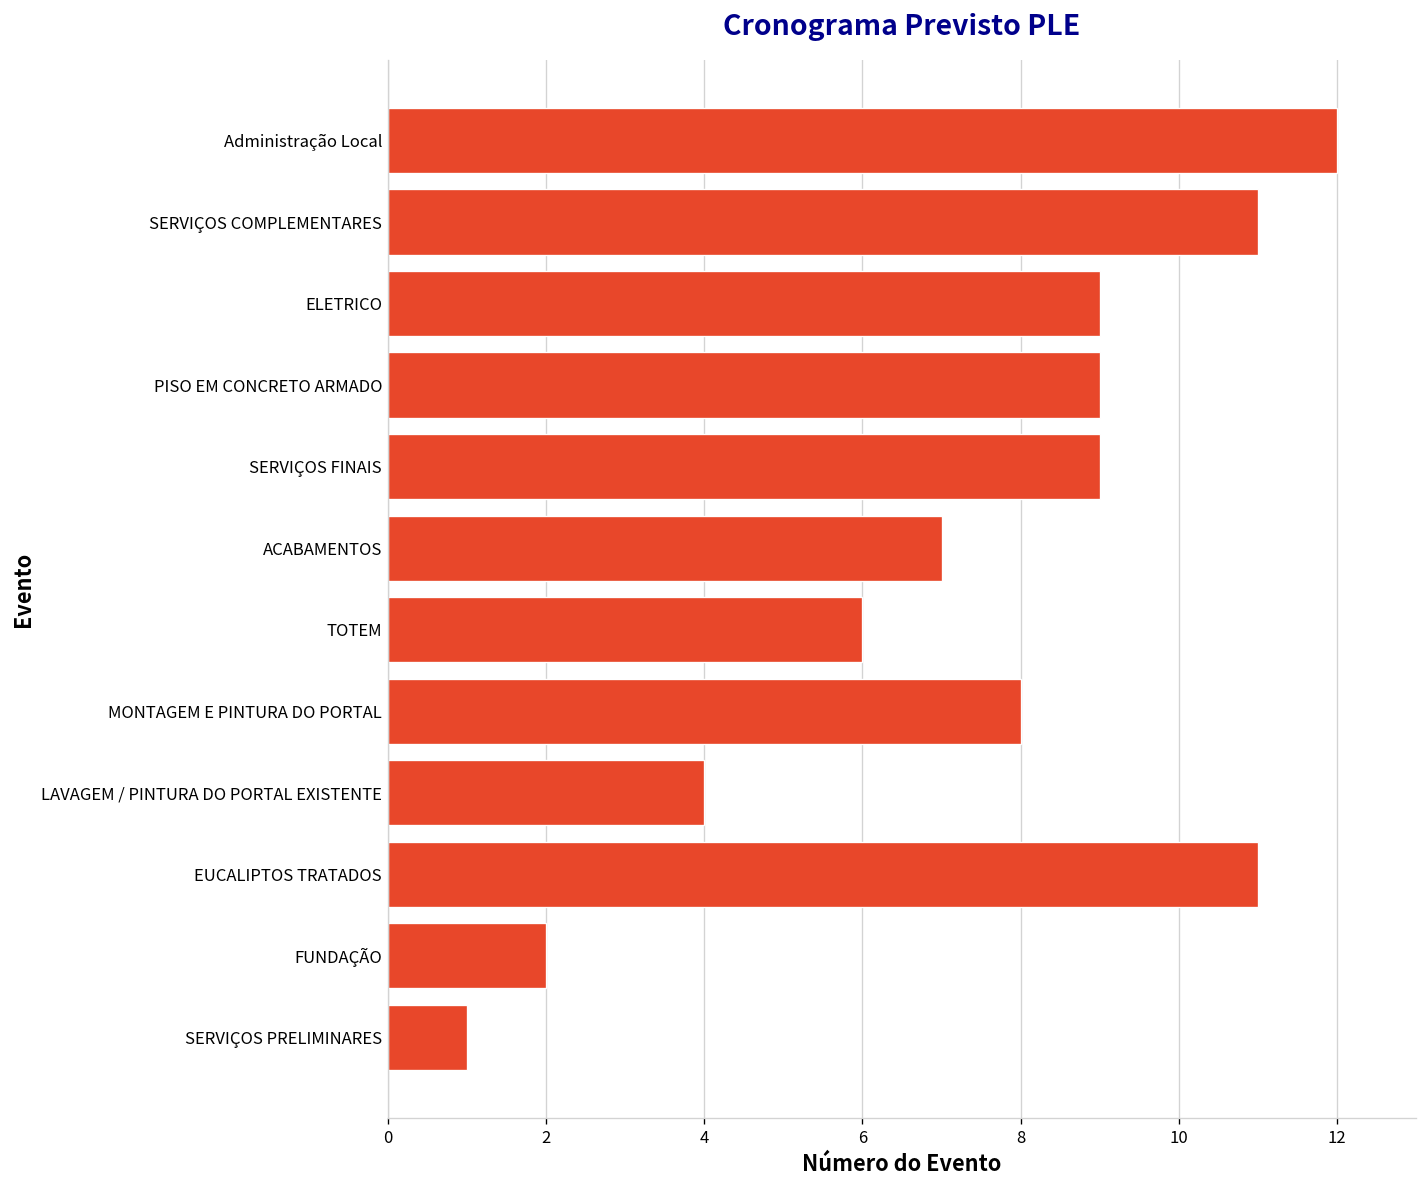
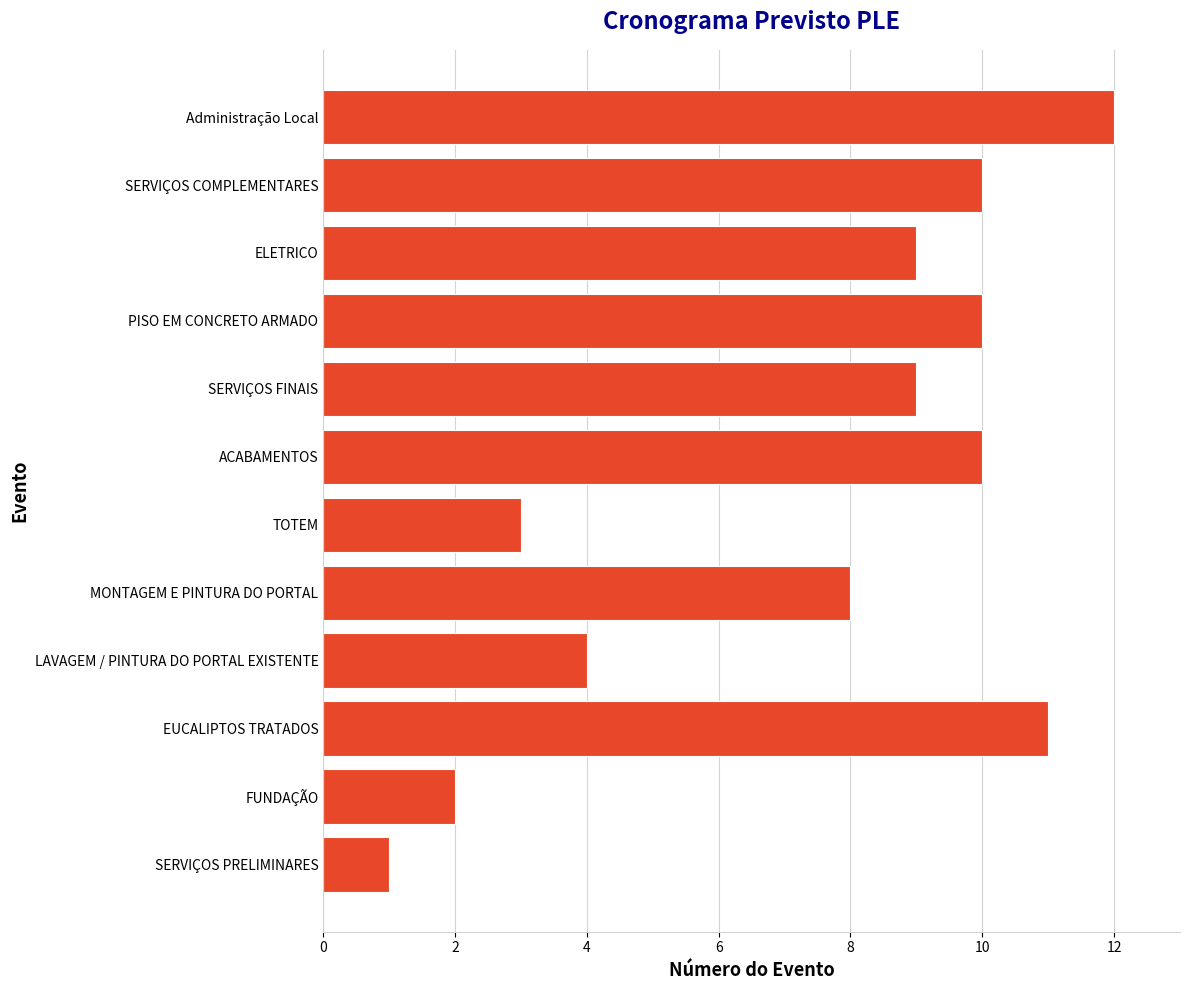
SERVIÇOS COMPLEMENTARES: 11 -> 10
PISO EM CONCRETO ARMADO: 9 -> 10
ACABAMENTOS: 7 -> 10
TOTEM: 6 -> 3
